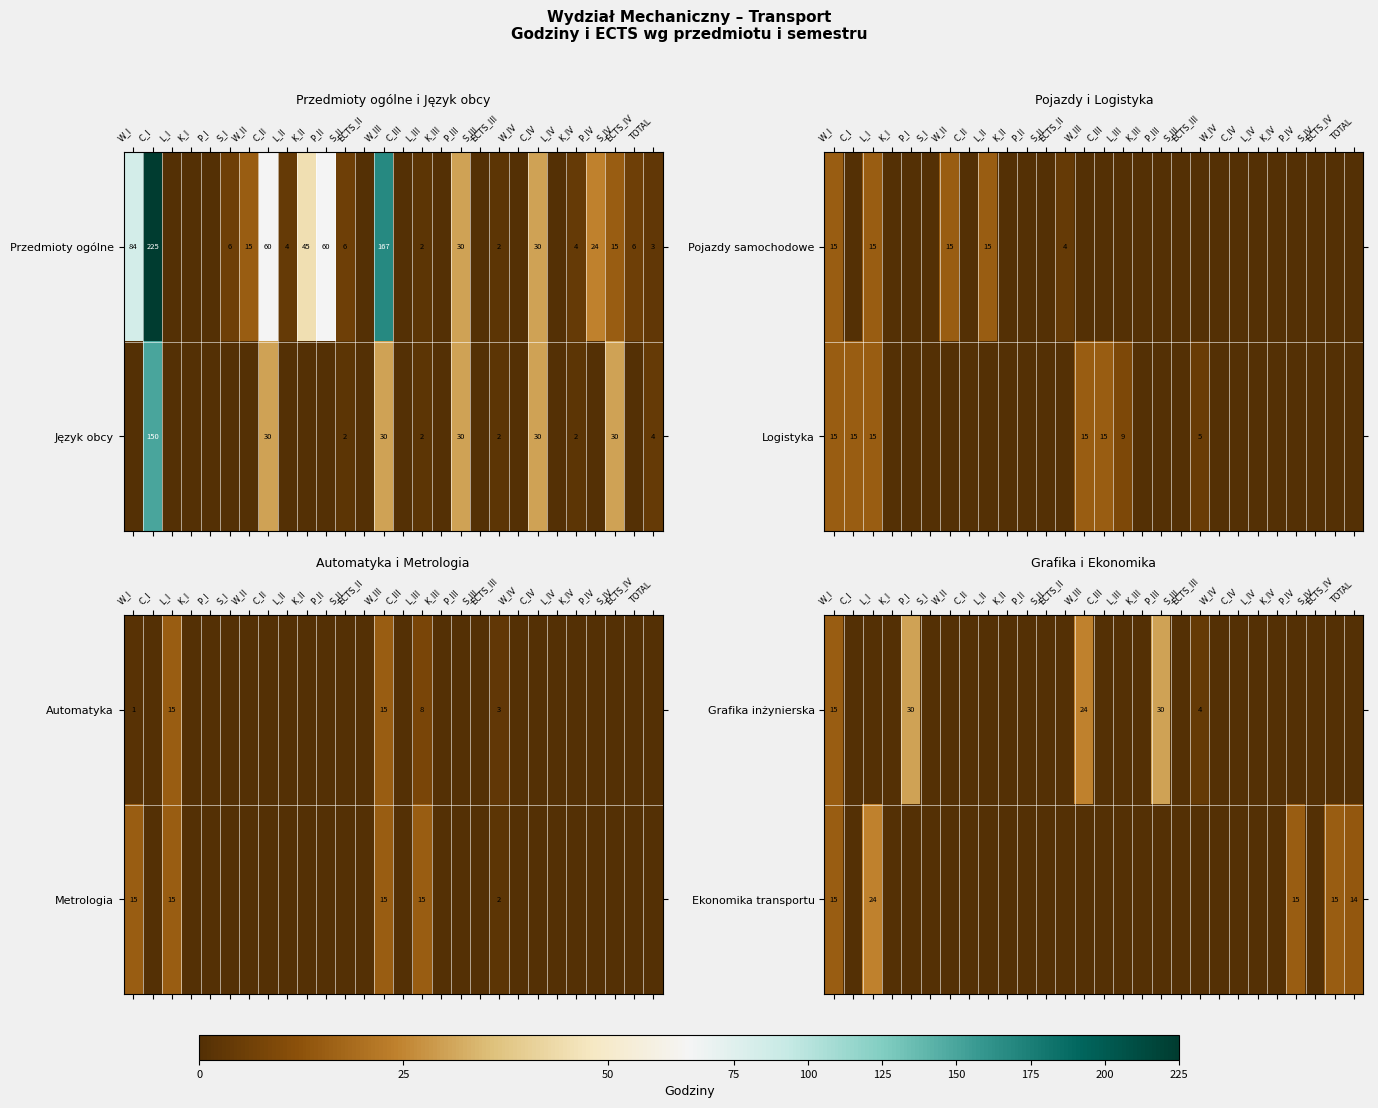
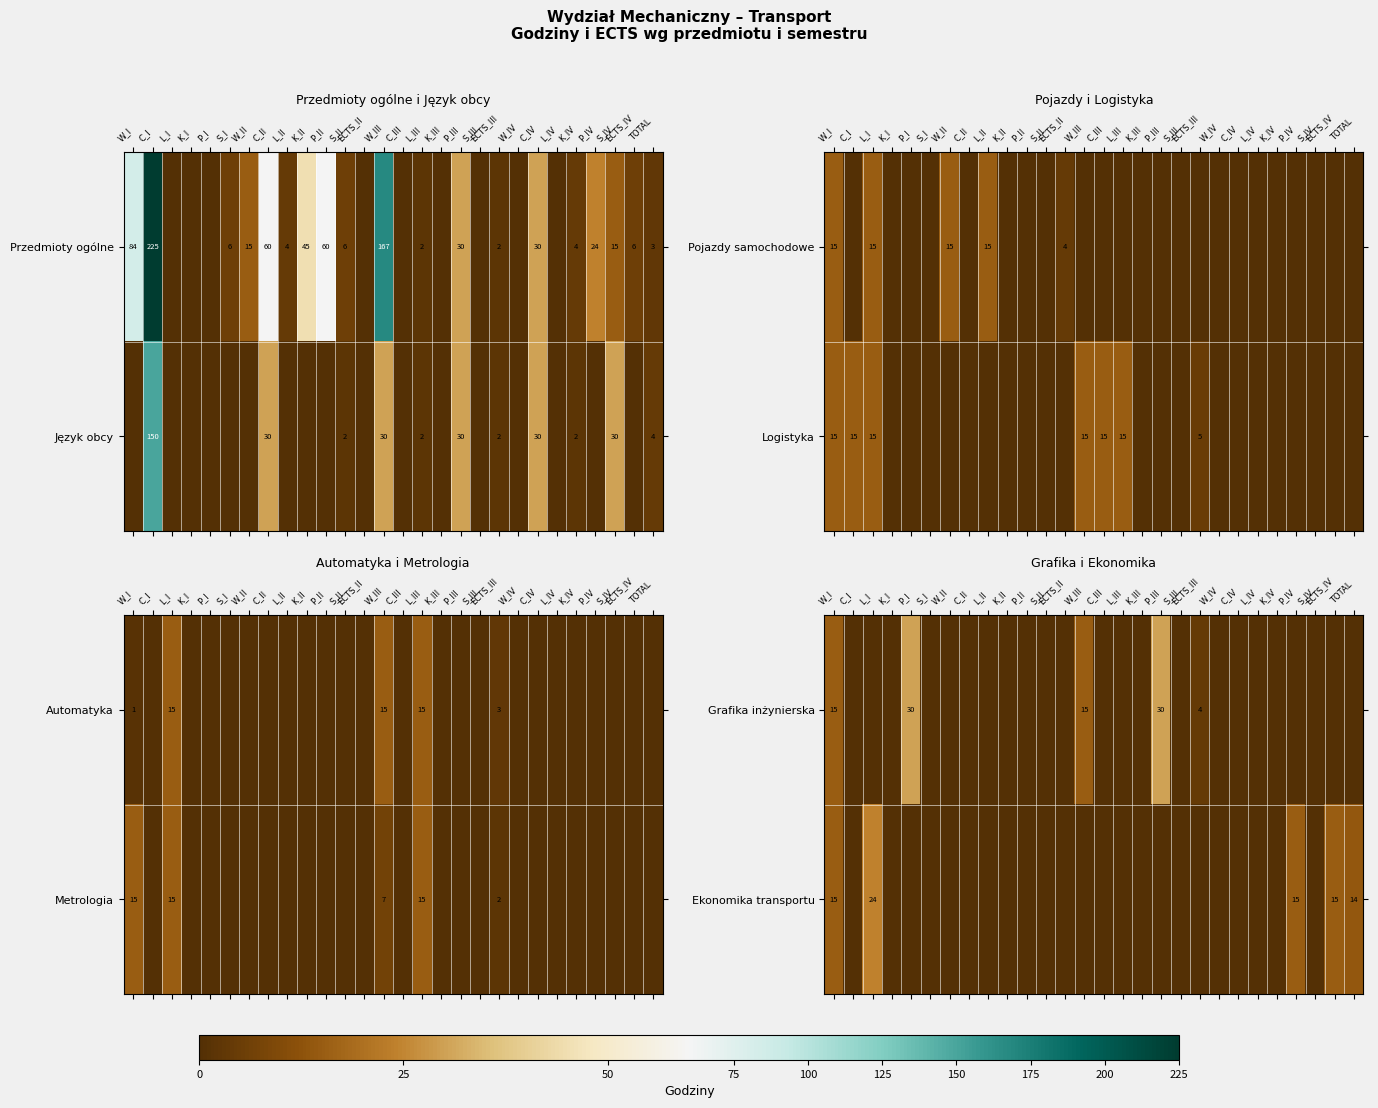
Pojazdy i Logistyka, Logistyka, L_III: 9 -> 15
Automatyka i Metrologia, Automatyka, L_III: 8 -> 15
Automatyka i Metrologia, Metrologia, W_III: 15 -> 7
Grafika i Ekonomika, Grafika inżynierska, W_III: 24 -> 15
